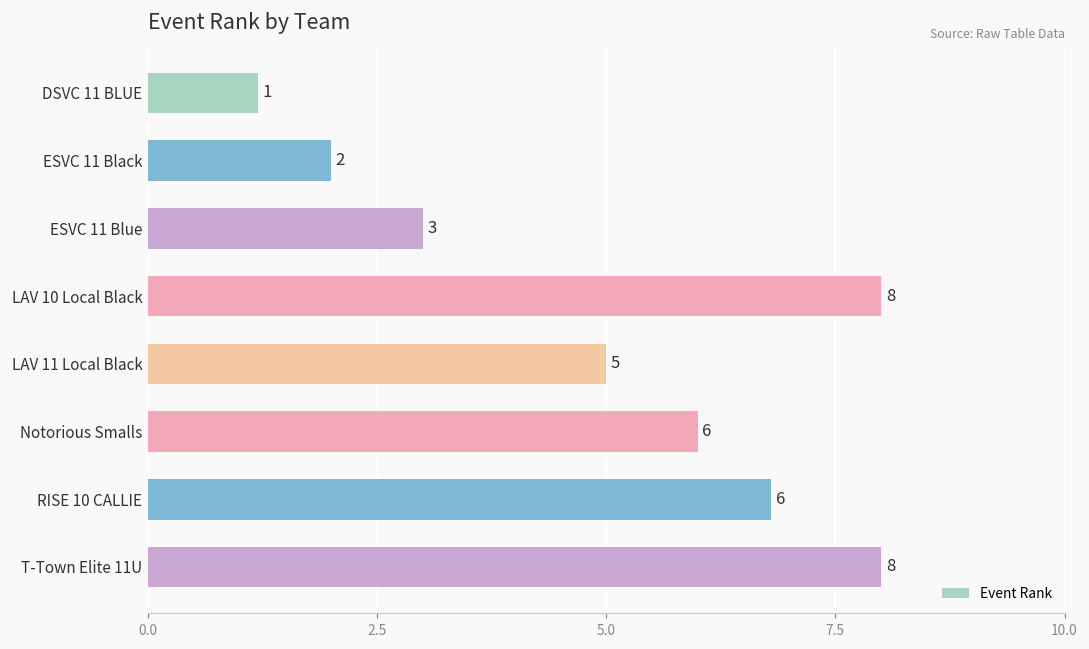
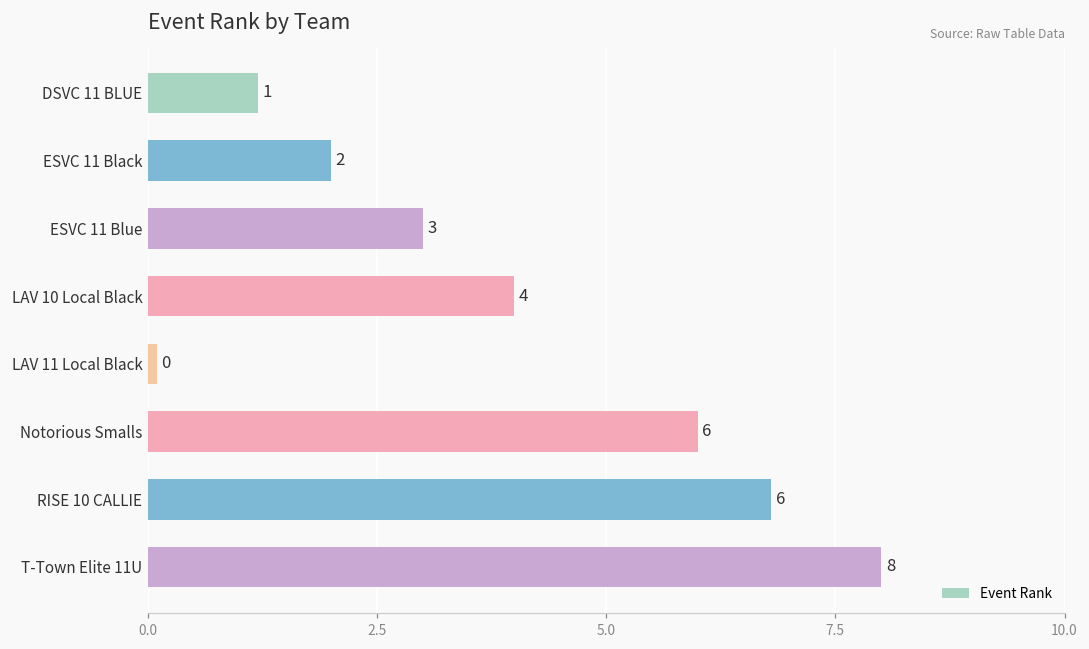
LAV 10 Local Black: 8 -> 4
LAV 11 Local Black: 5 -> 0
